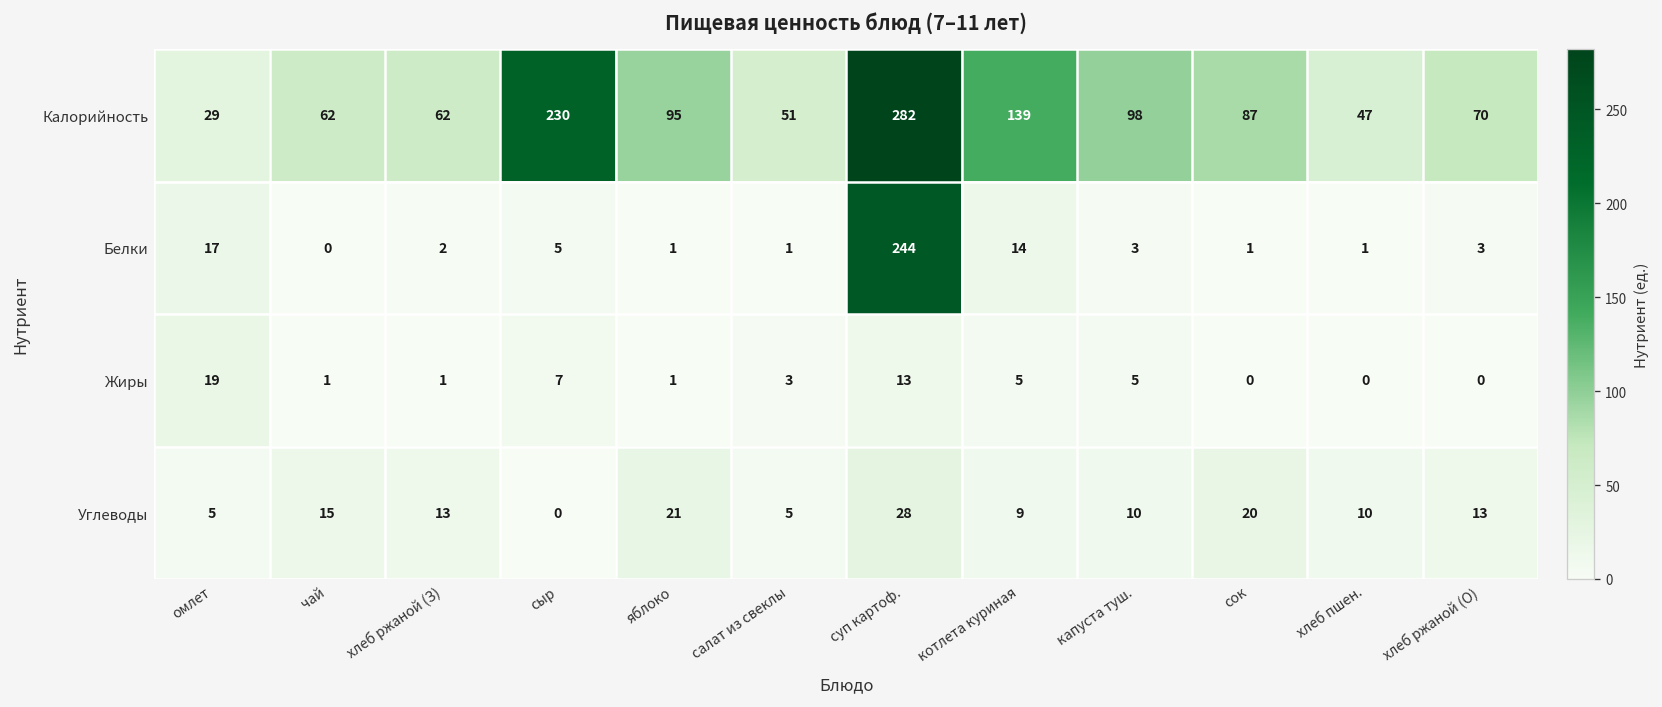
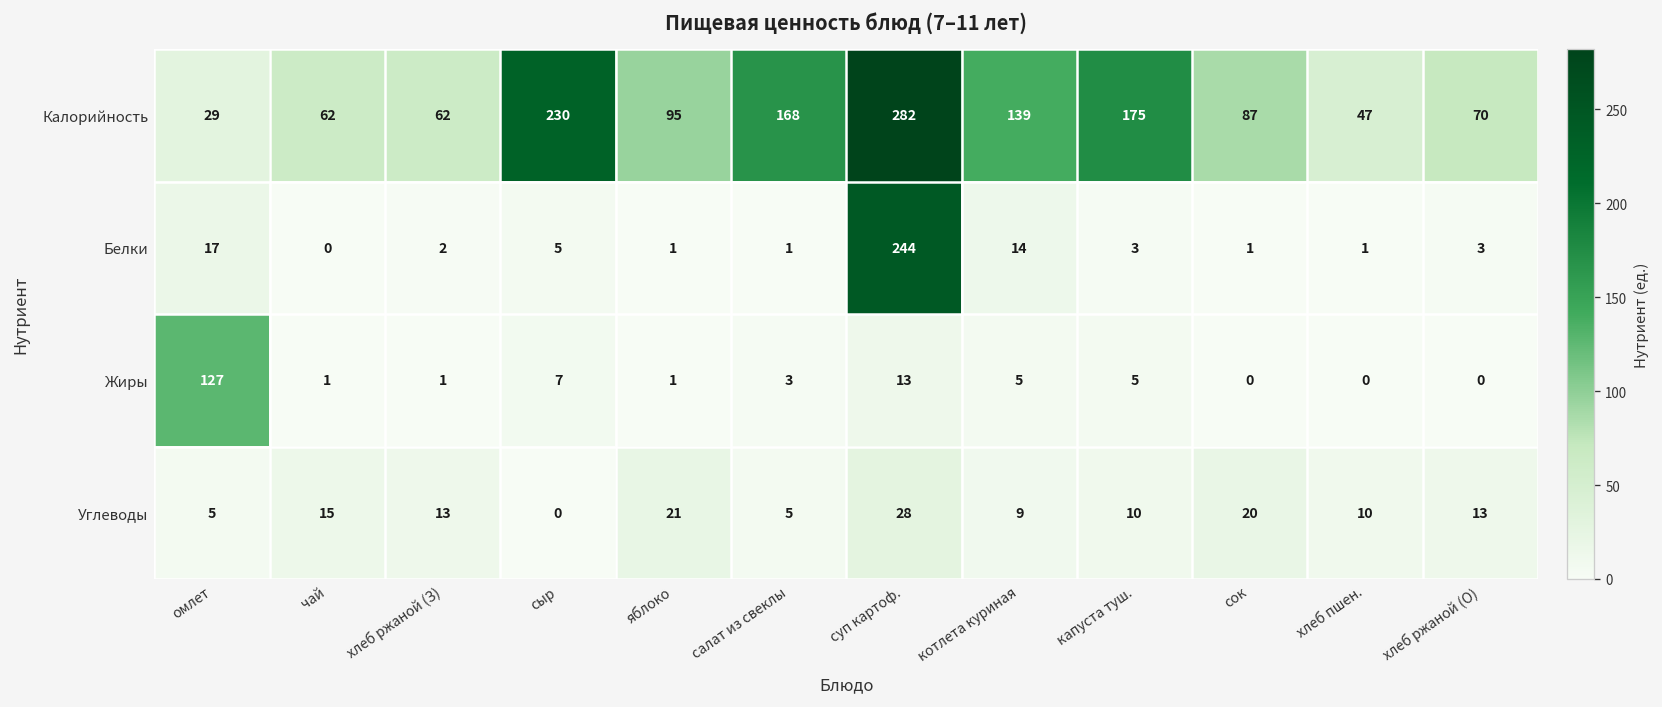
Калорийность, салат из свеклы: 51 -> 168
Калорийность, капуста туш.: 98 -> 175
Жиры, омлет: 19 -> 127
